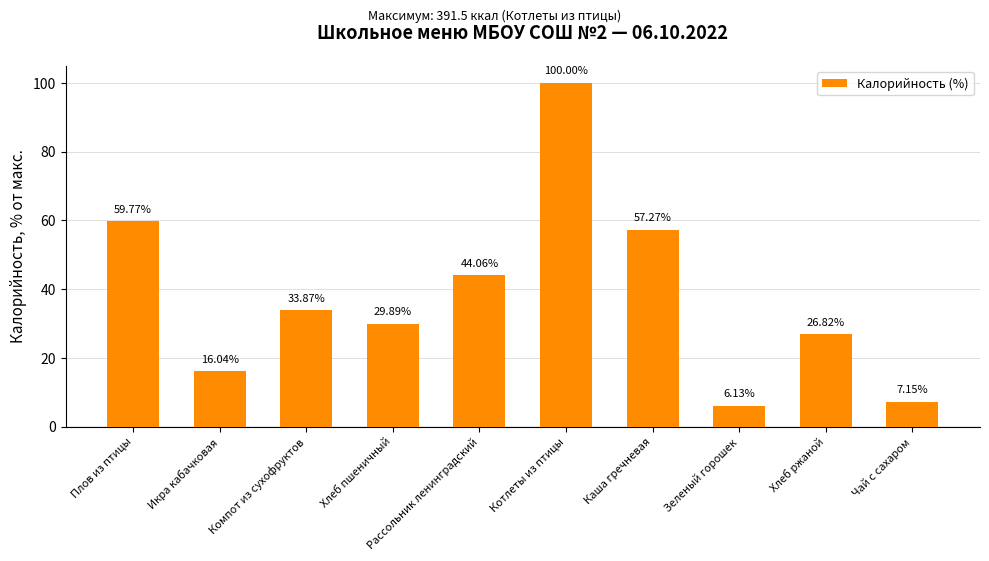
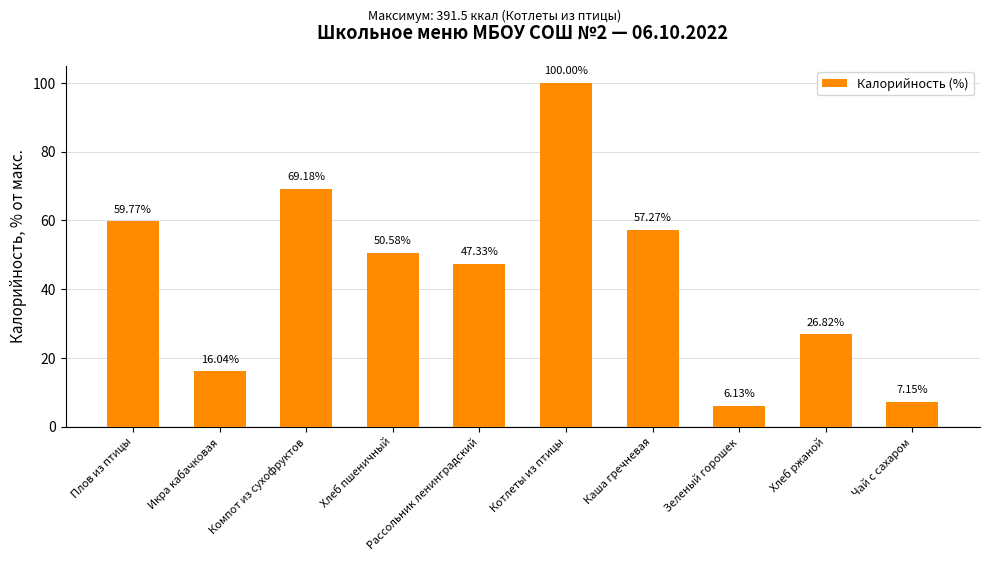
Компот из сухофруктов: 33.87% -> 69.18%
Хлеб пшеничный: 29.89% -> 50.58%
Рассольник ленинградский: 44.06% -> 47.33%
